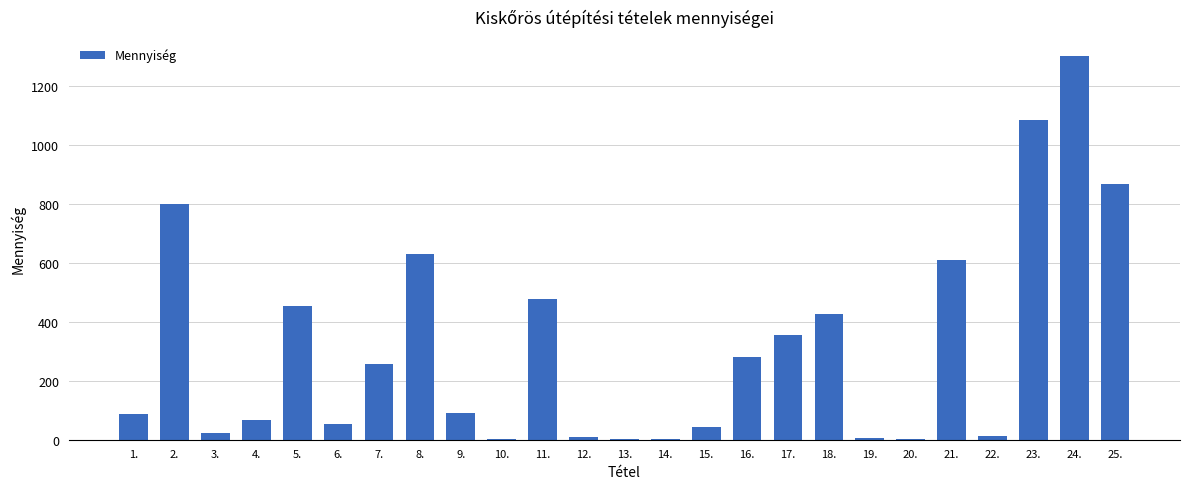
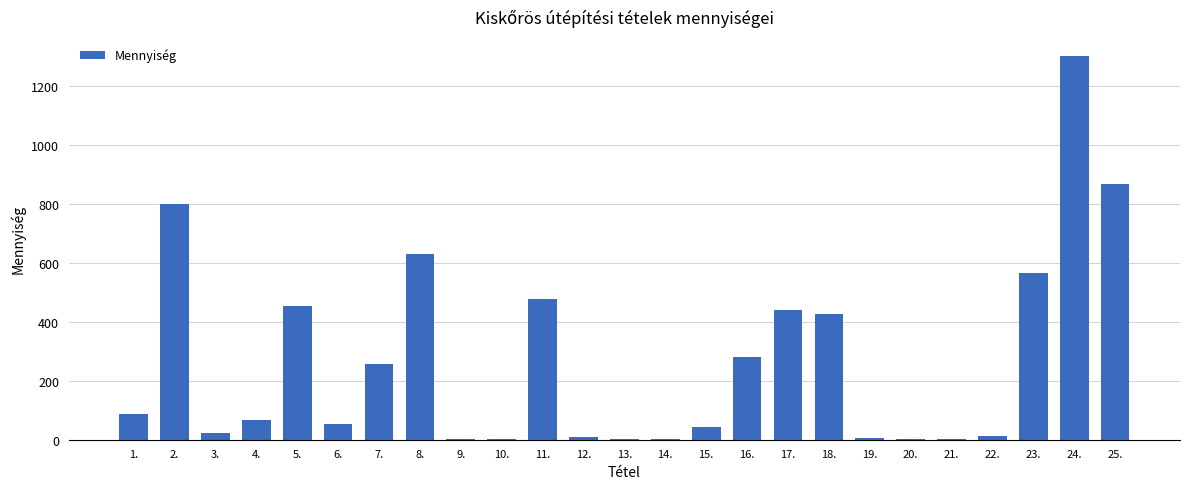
9.: 90 -> 0
17.: 360 -> 440
21.: 610 -> 0
23.: 1080 -> 570
